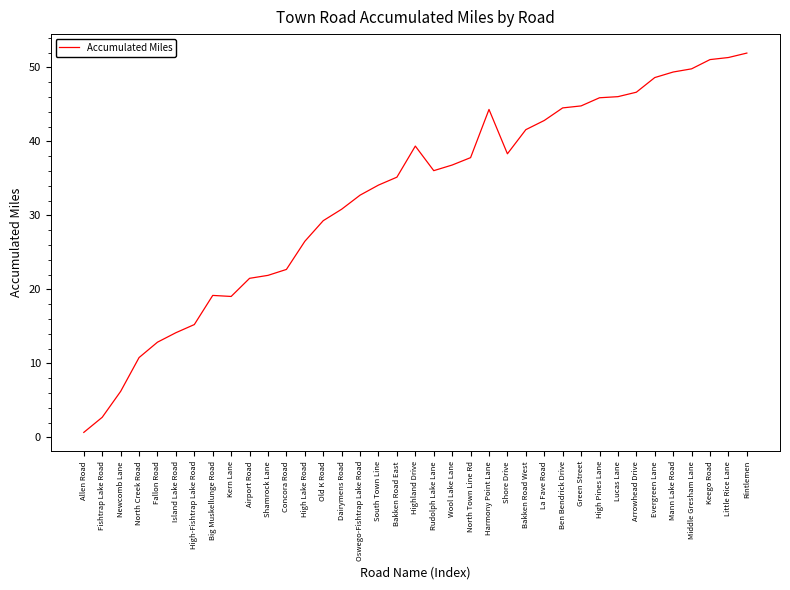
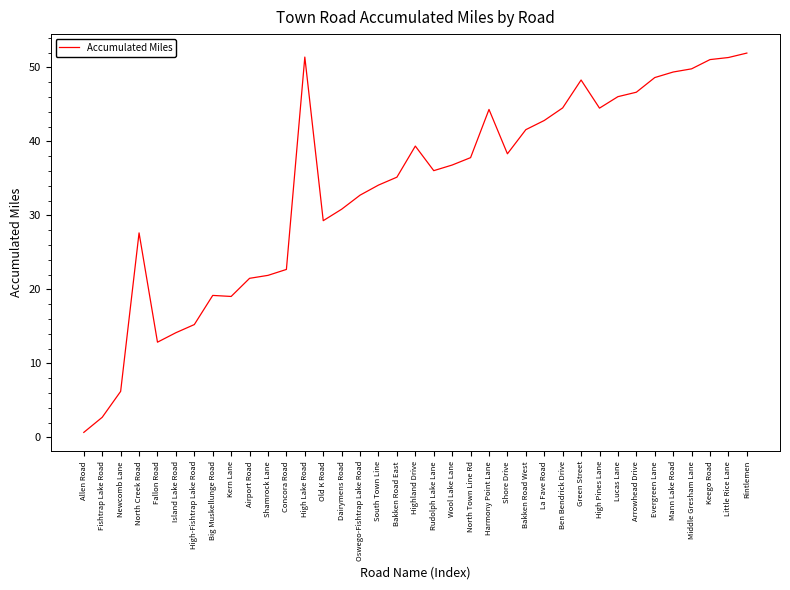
North Creek Road: 11 -> 28
High Lake Road: 27 -> 51
Green Street: 45 -> 48
High Pines Lane: 46 -> 45
